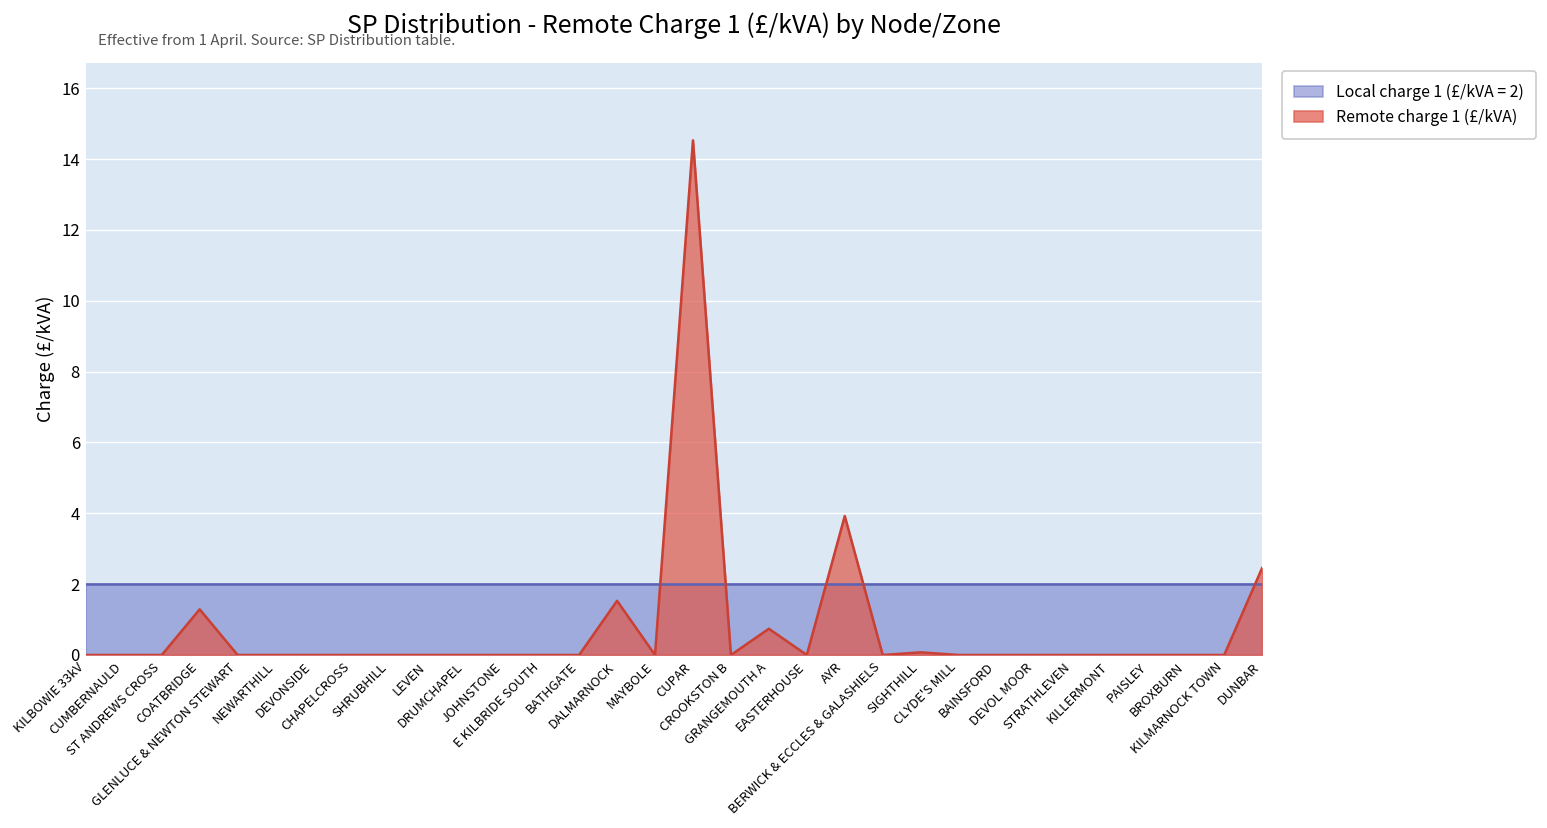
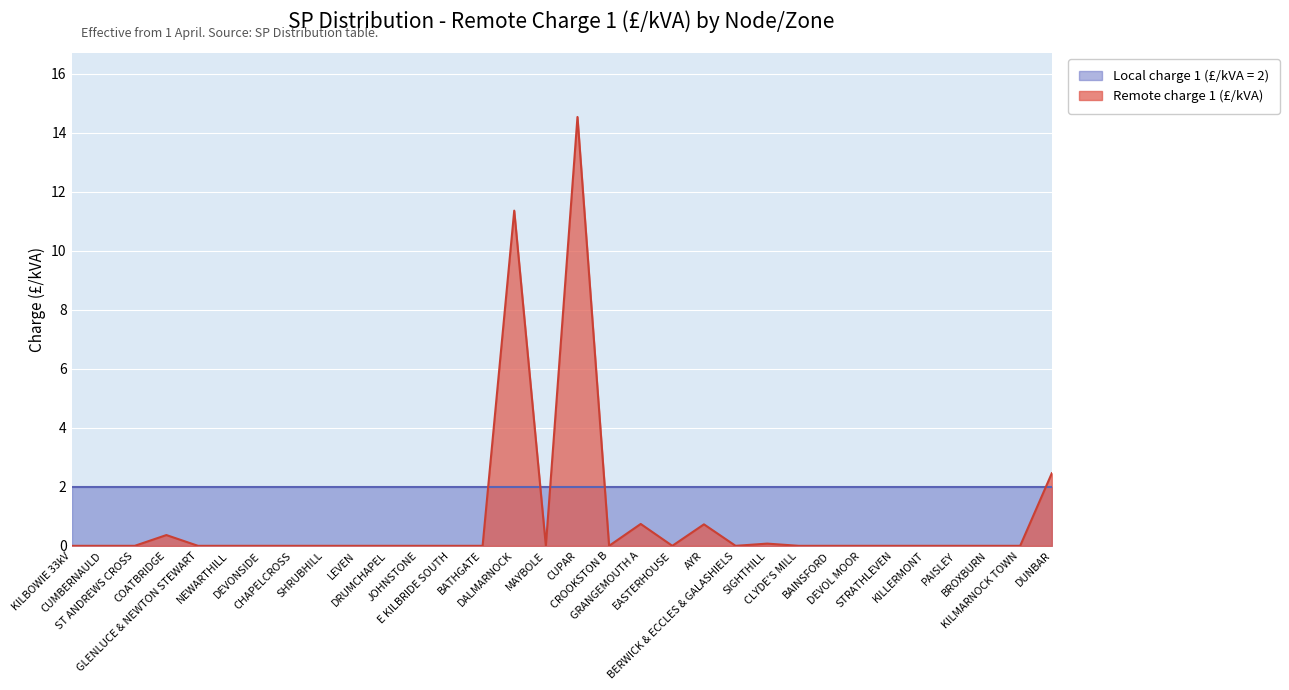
Remote charge 1 (£/kVA), COATBRIDGE: 1.3 -> 0.4
Remote charge 1 (£/kVA), DALMARNOCK: 1.5 -> 11.4
Remote charge 1 (£/kVA), AYR: 3.9 -> 0.7
